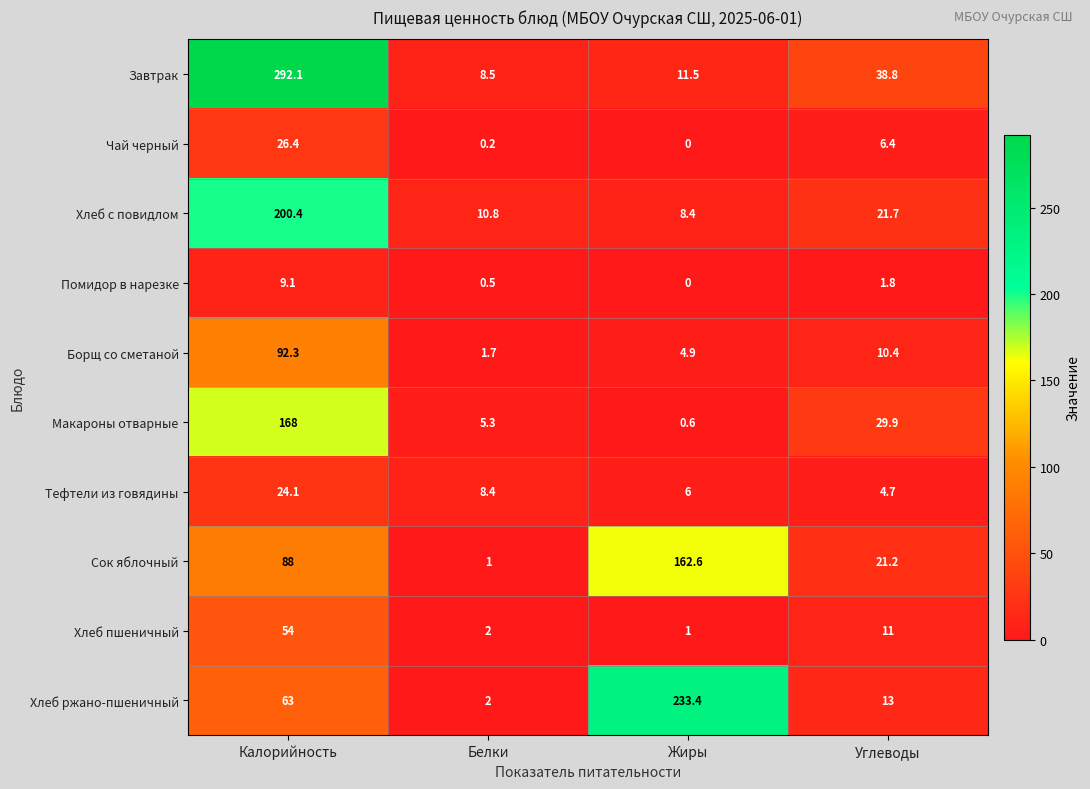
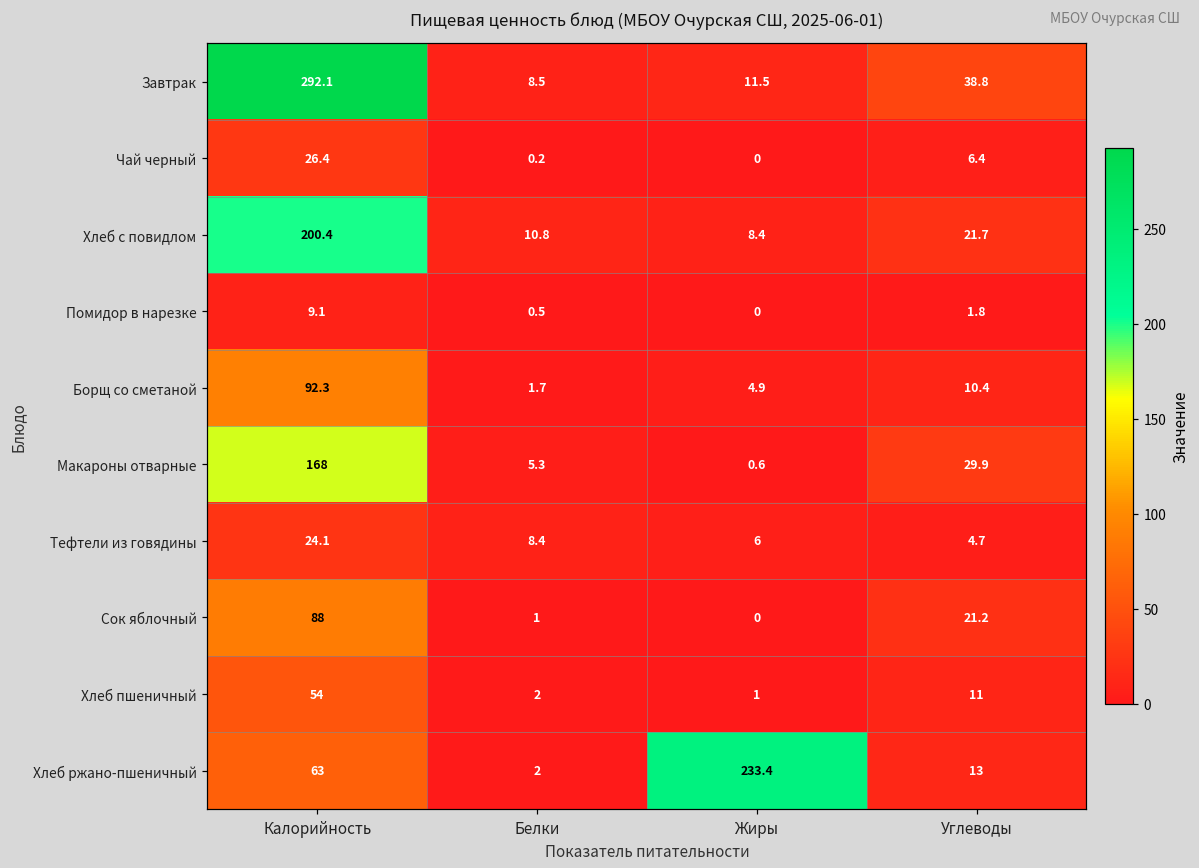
Сок яблочный, Жиры: 162.6 -> 0
